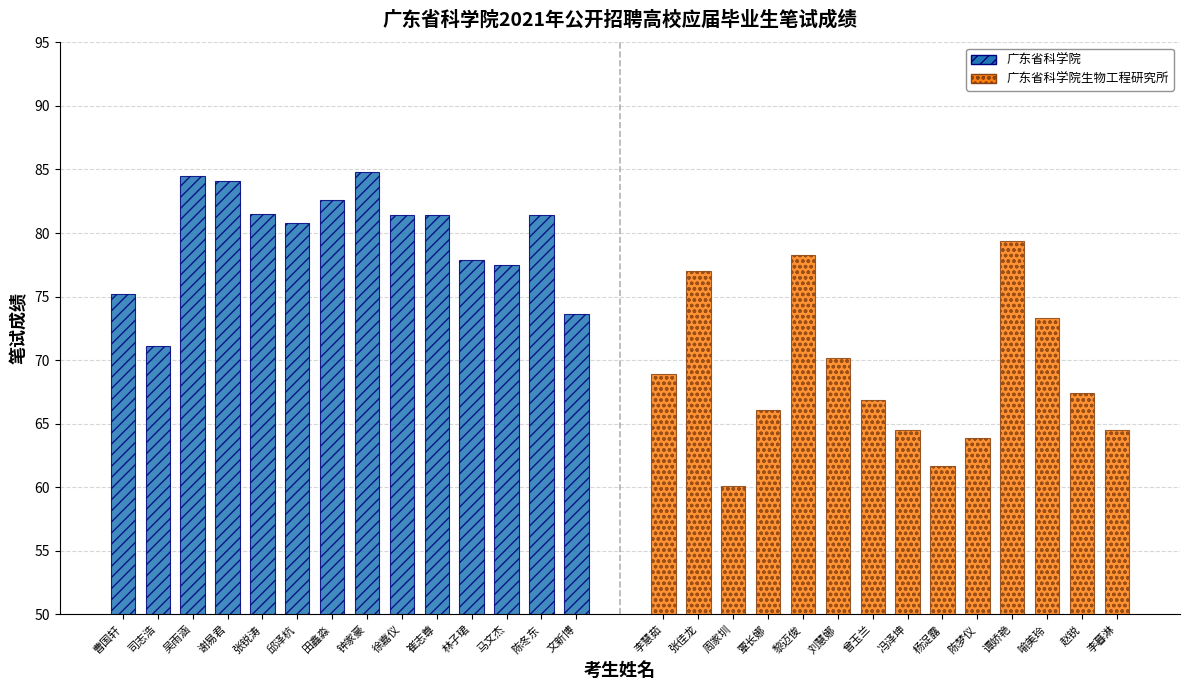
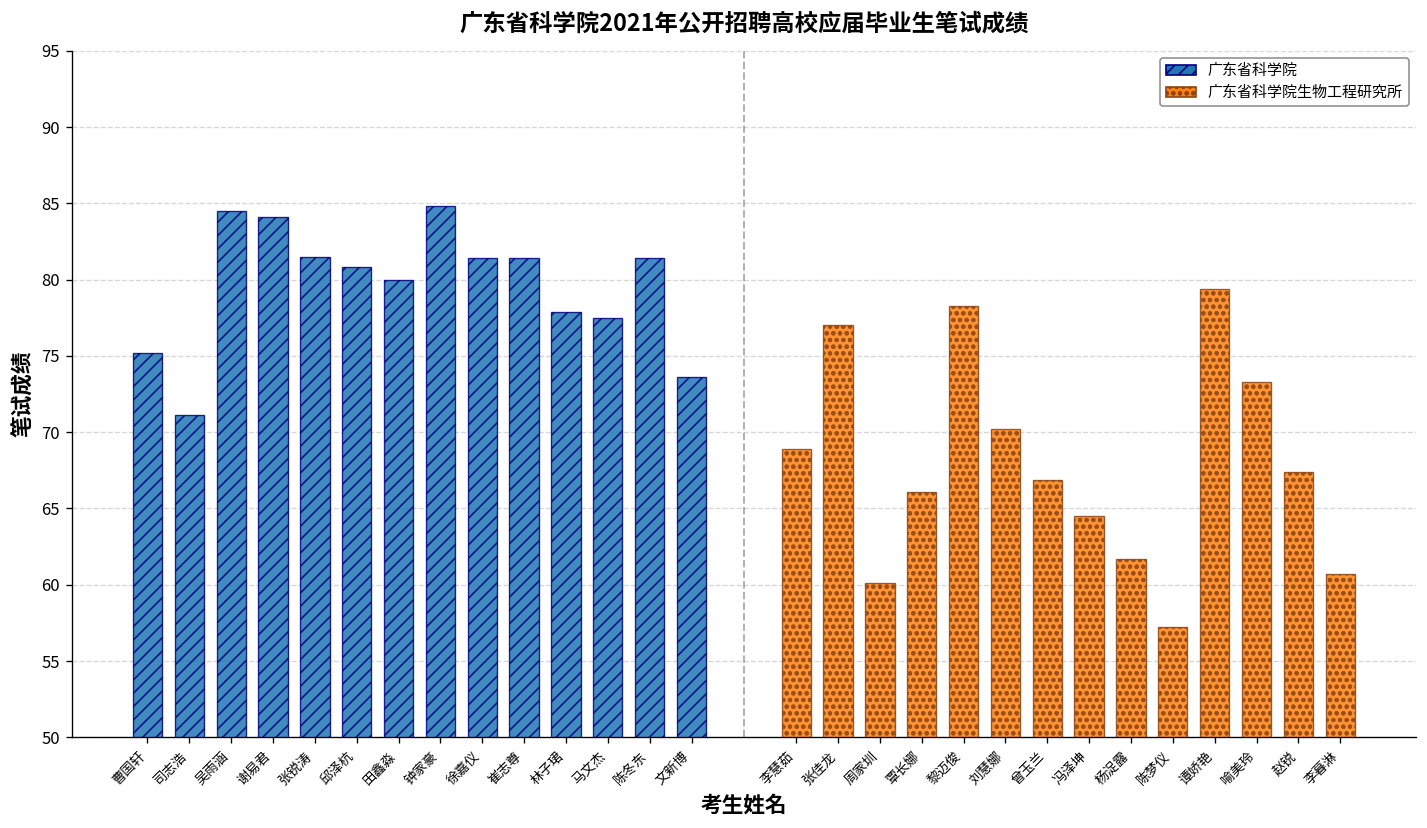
广东省科学院, 田鑫淼: 82.6 -> 80.0
广东省科学院生物工程研究所, 陈梦仪: 63.9 -> 57.2
广东省科学院生物工程研究所, 李暮淋: 64.5 -> 60.7
